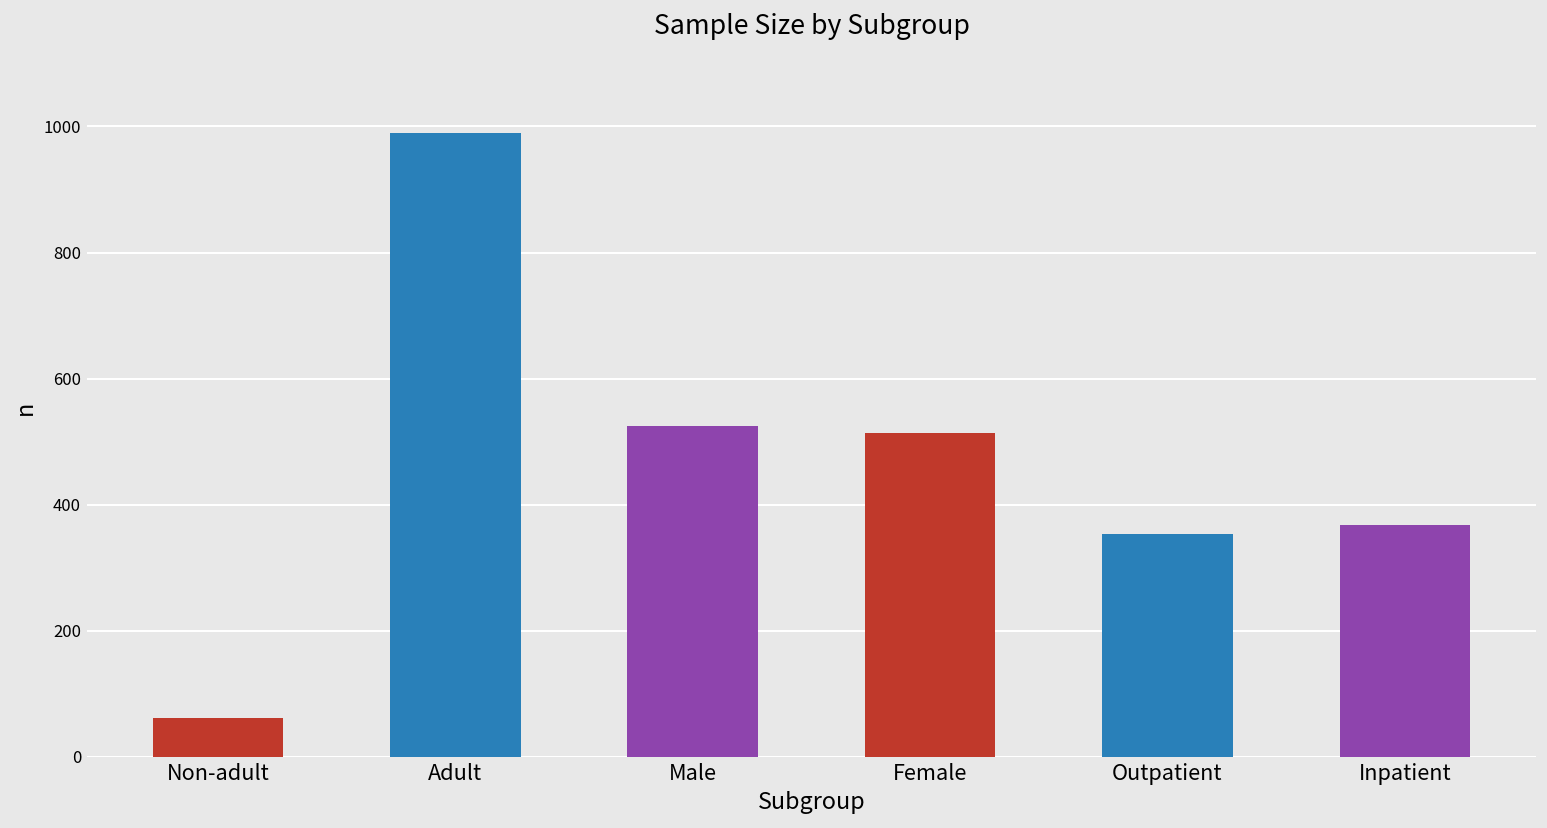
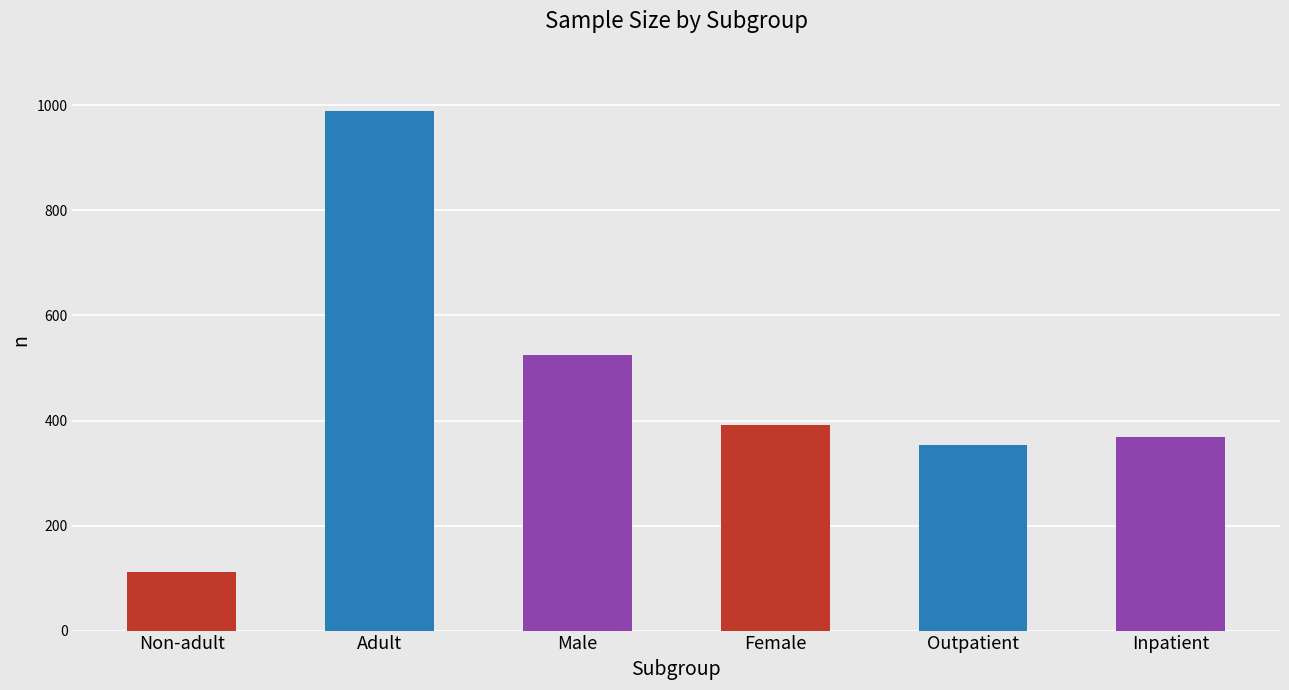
Non-adult: 60 -> 110
Female: 510 -> 390
